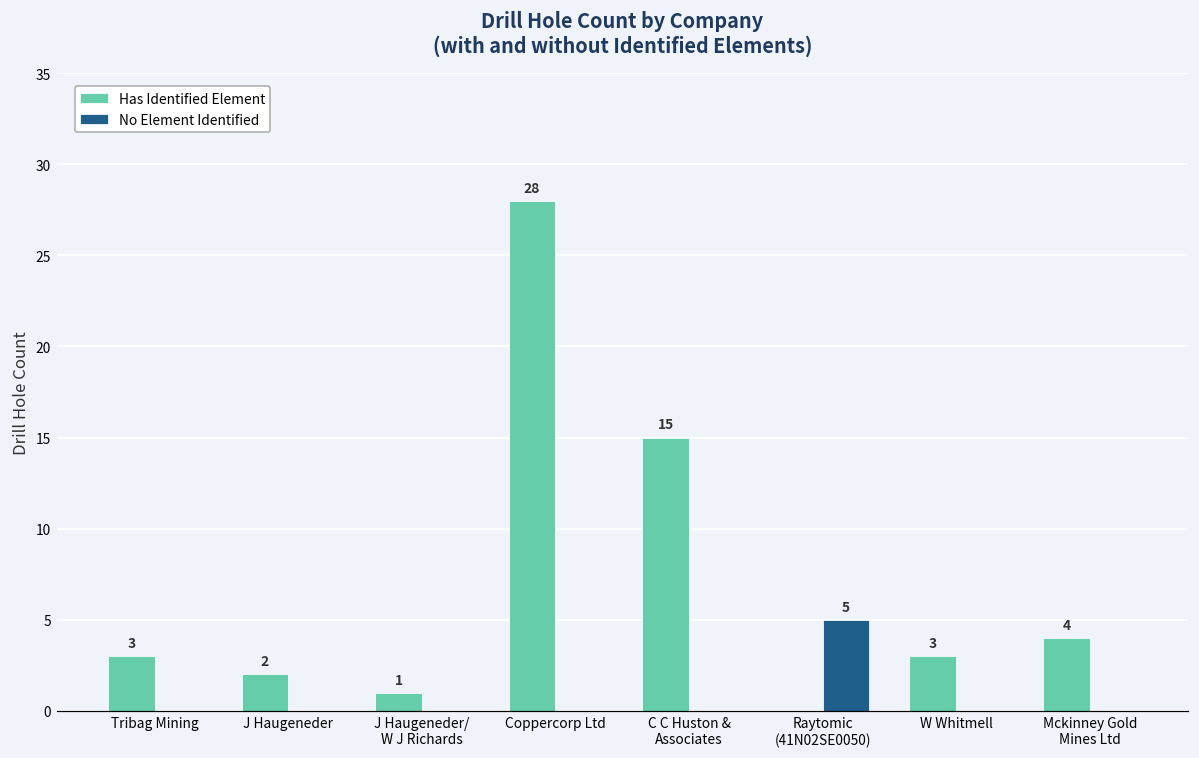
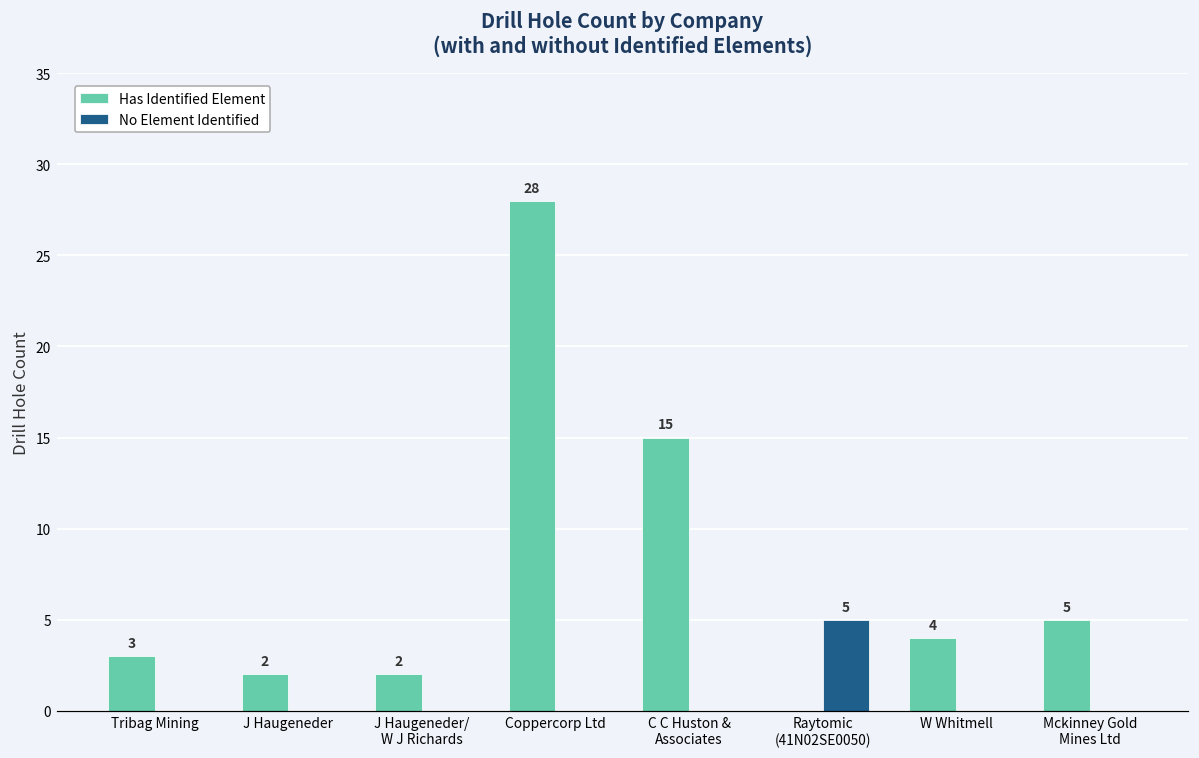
Has Identified Element, J Haugeneder/ W J Richards: 1 -> 2
Has Identified Element, W Whitmell: 3 -> 4
Has Identified Element, Mckinney Gold Mines Ltd: 4 -> 5
